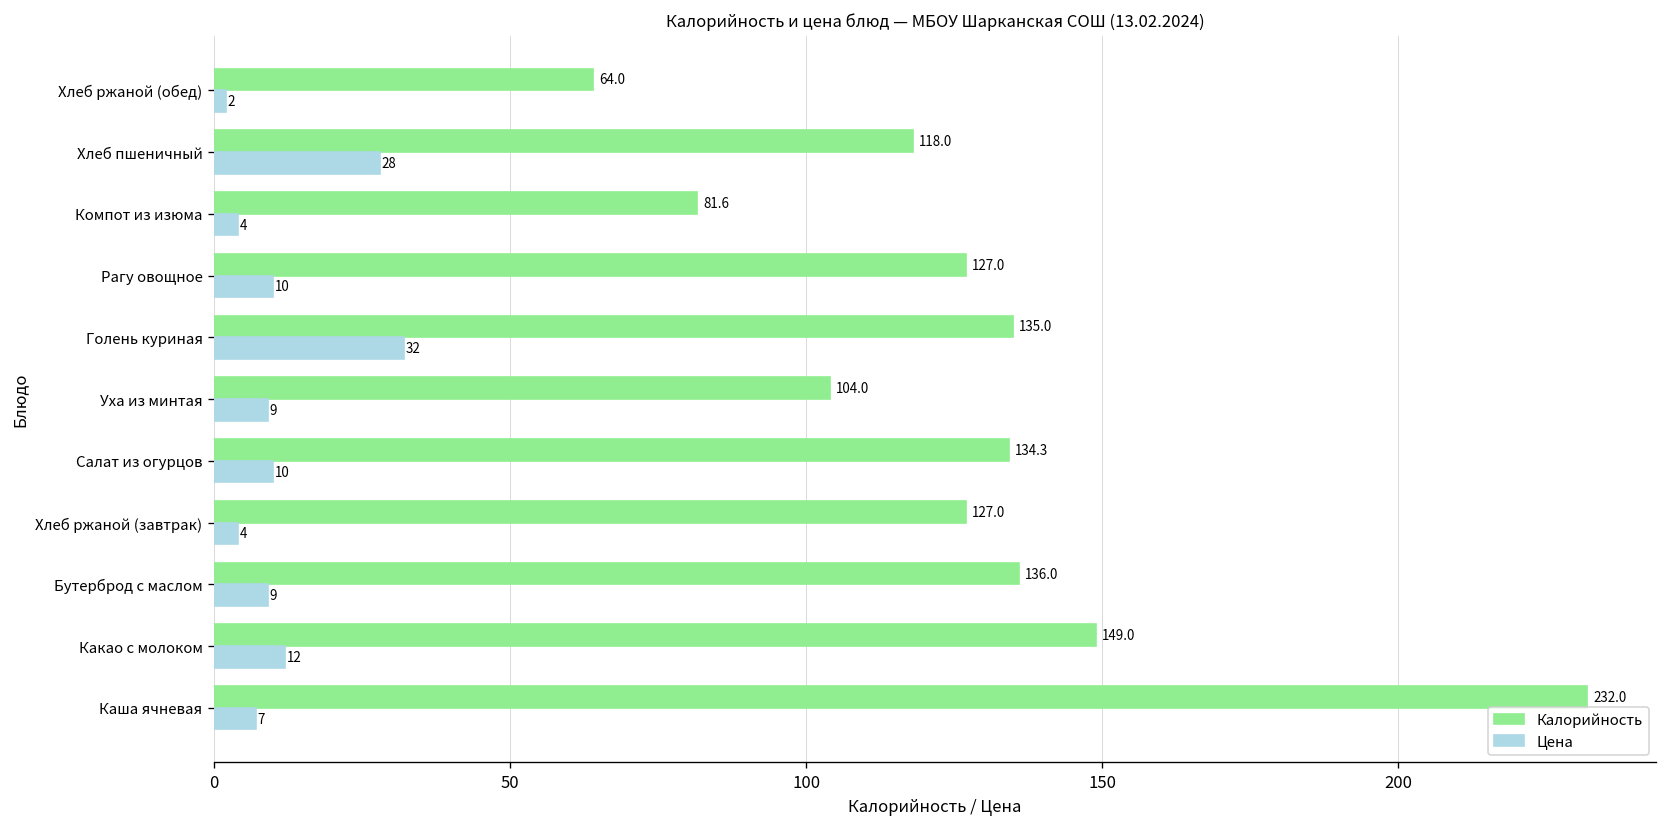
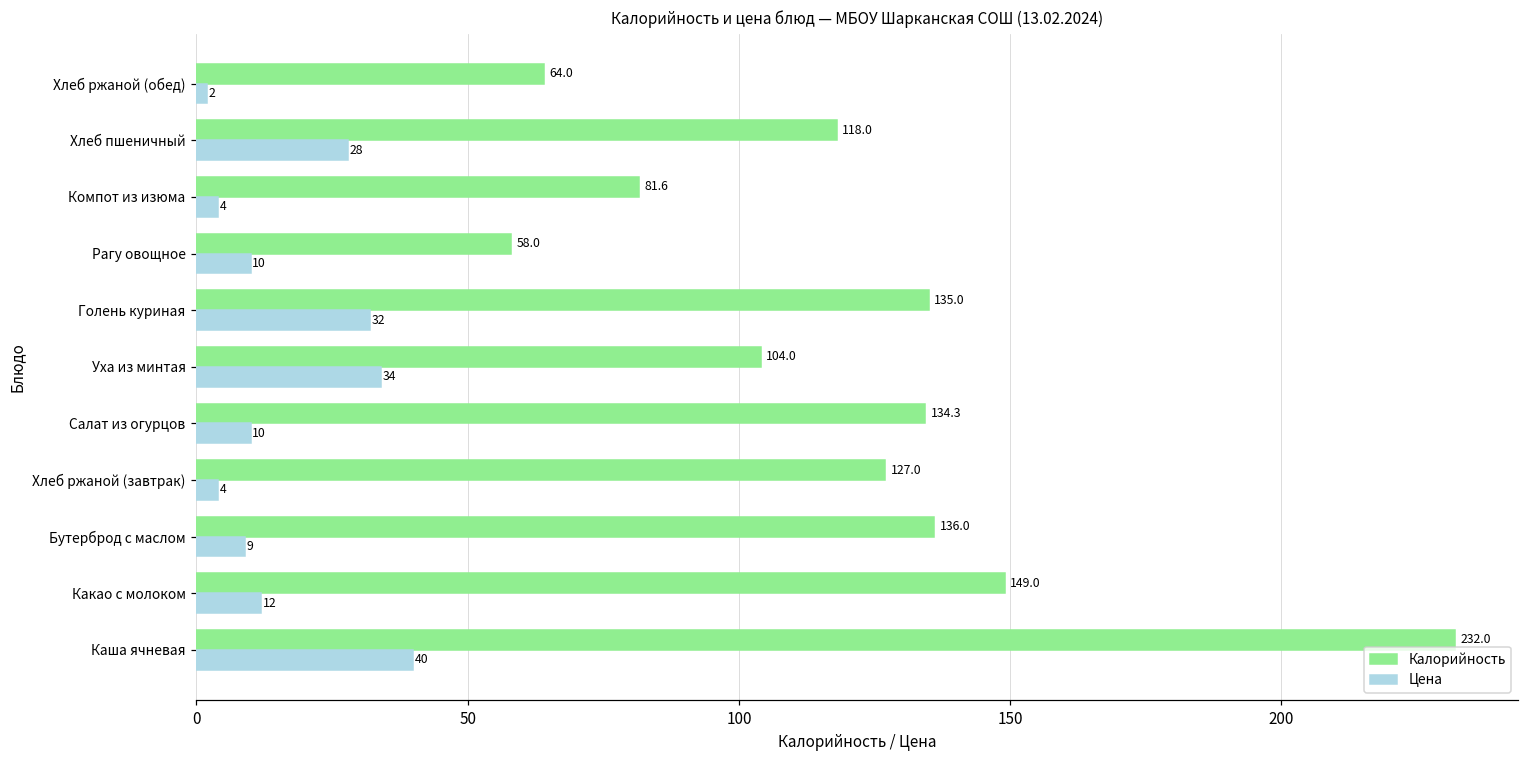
Калорийность, Рагу овощное: 127.0 -> 58.0
Цена, Уха из минтая: 9 -> 34
Цена, Каша ячневая: 7 -> 40
